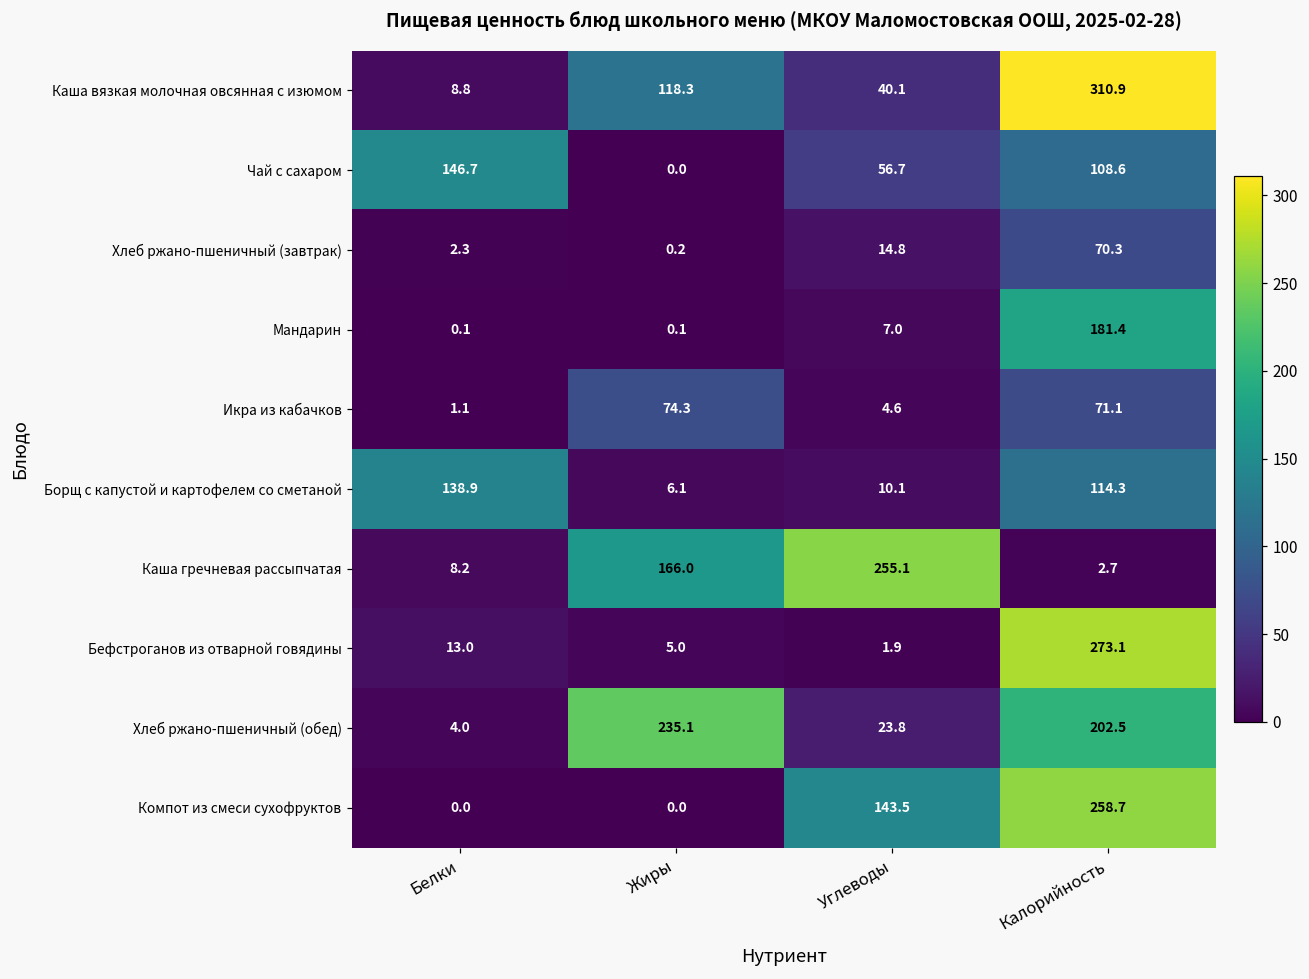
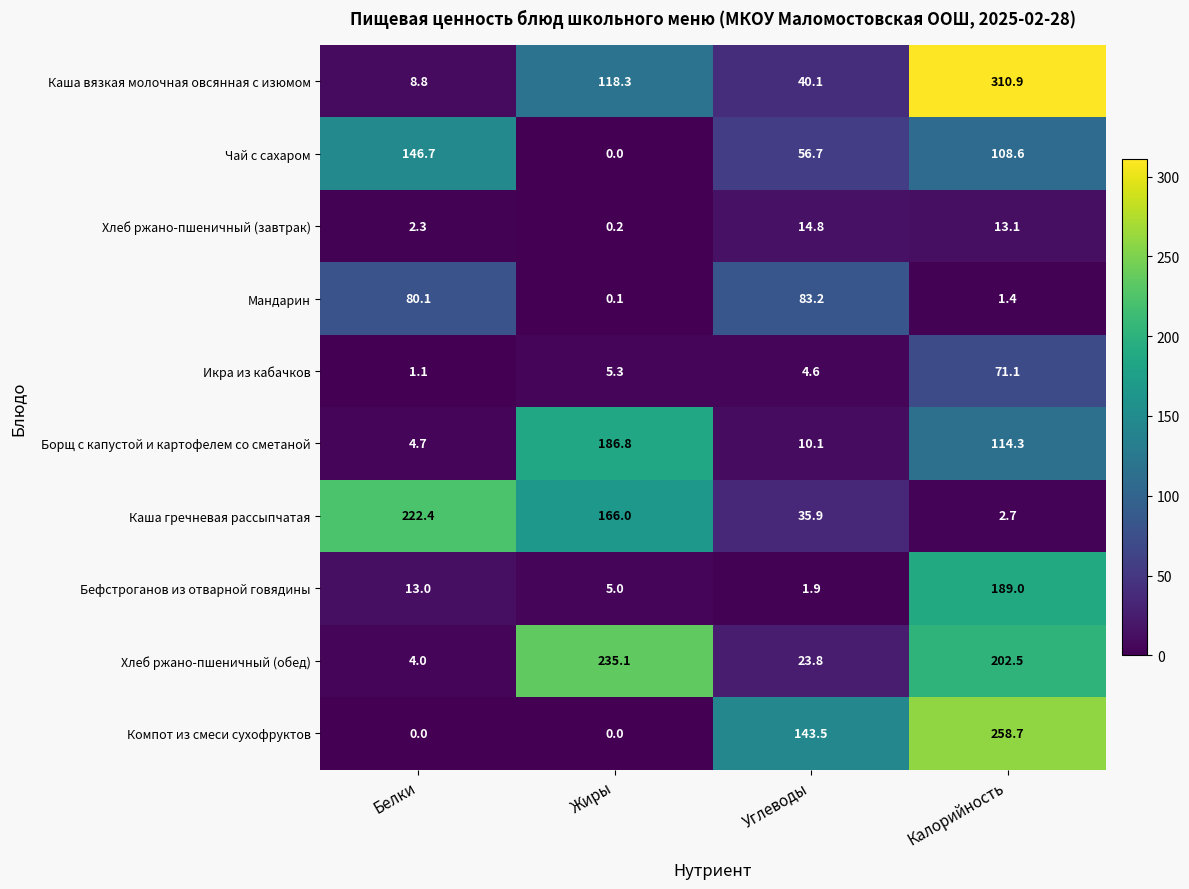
Хлеб ржано-пшеничный (завтрак), Калорийность: 70.3 -> 13.1
Мандарин, Белки: 0.1 -> 80.1
Мандарин, Углеводы: 7.0 -> 83.2
Мандарин, Калорийность: 181.4 -> 1.4
Икра из кабачков, Жиры: 74.3 -> 5.3
Борщ с капустой и картофелем со сметаной, Белки: 138.9 -> 4.7
Борщ с капустой и картофелем со сметаной, Жиры: 6.1 -> 186.8
Каша гречневая рассыпчатая, Белки: 8.2 -> 222.4
Каша гречневая рассыпчатая, Углеводы: 255.1 -> 35.9
Бефстроганов из отварной говядины, Калорийность: 273.1 -> 189.0
